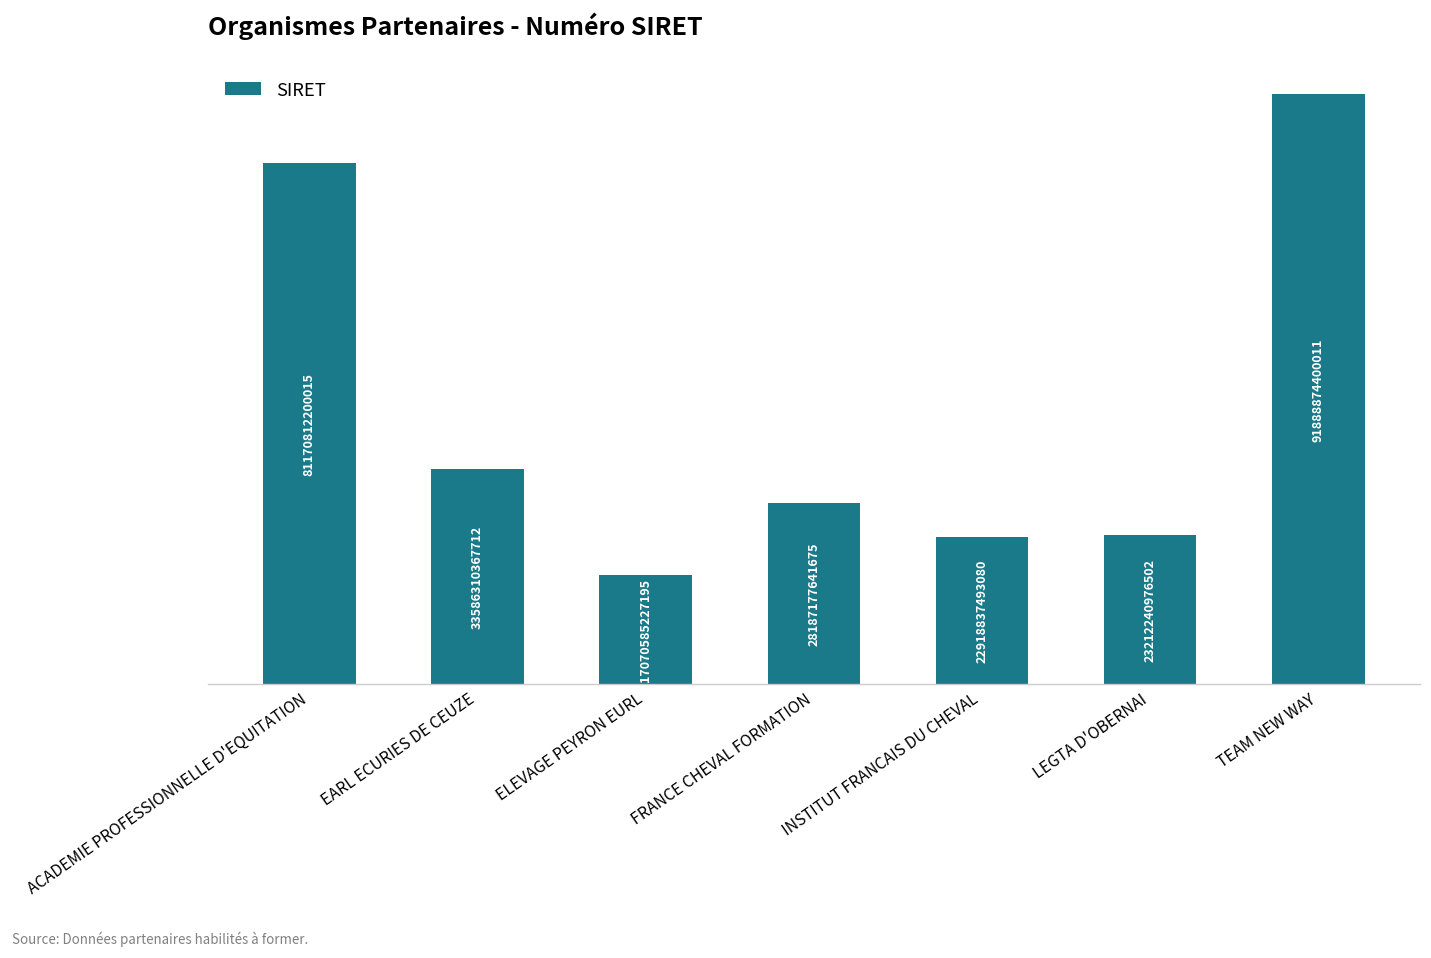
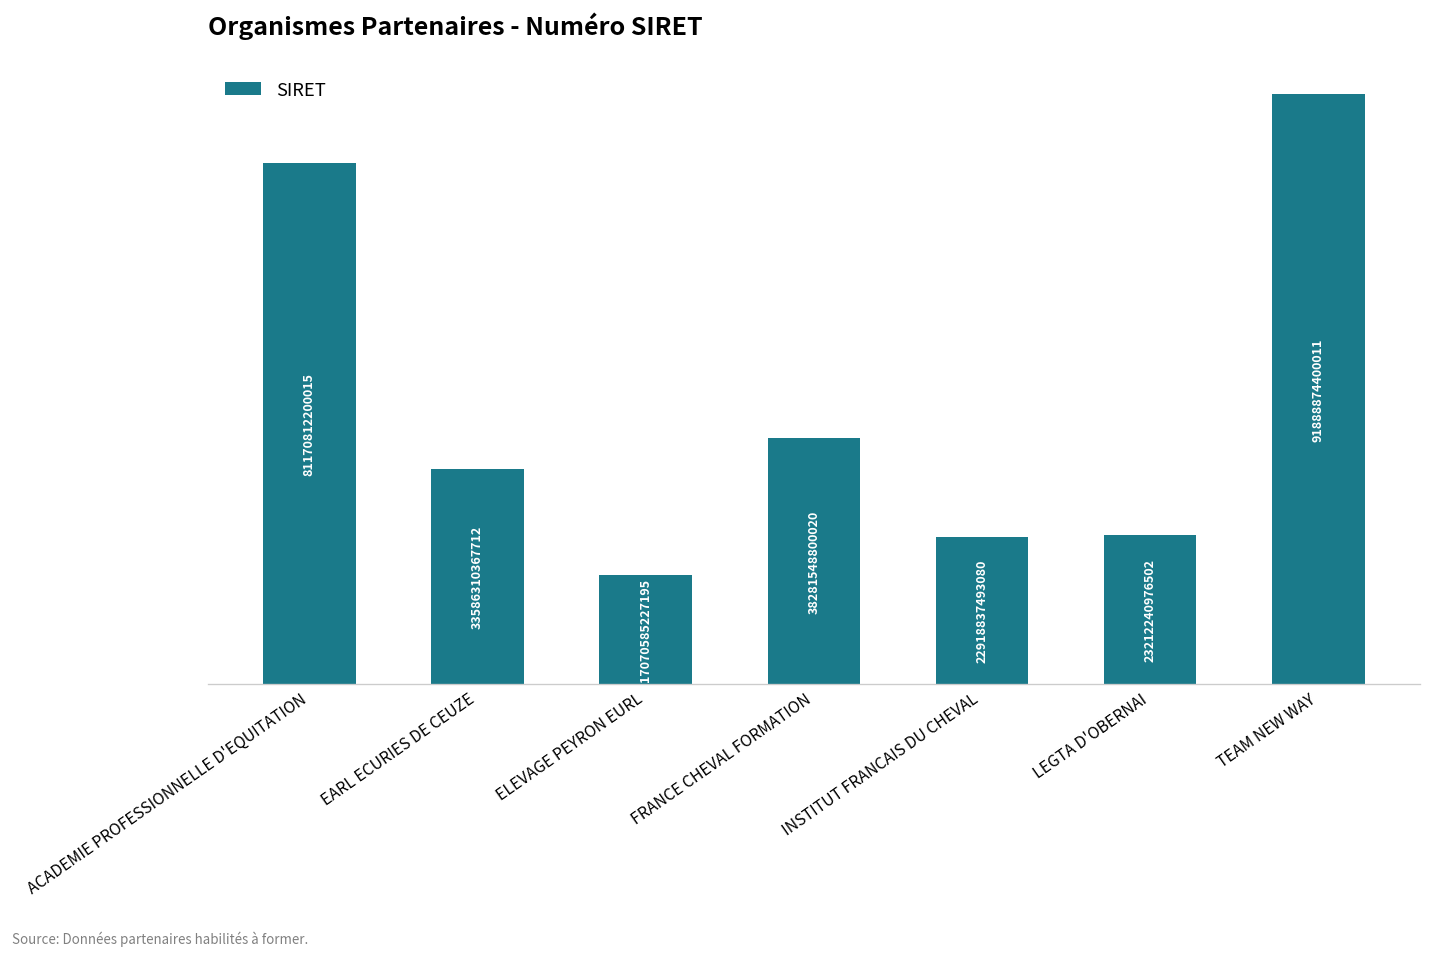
FRANCE CHEVAL FORMATION: 28187177641675 -> 38281548800020
